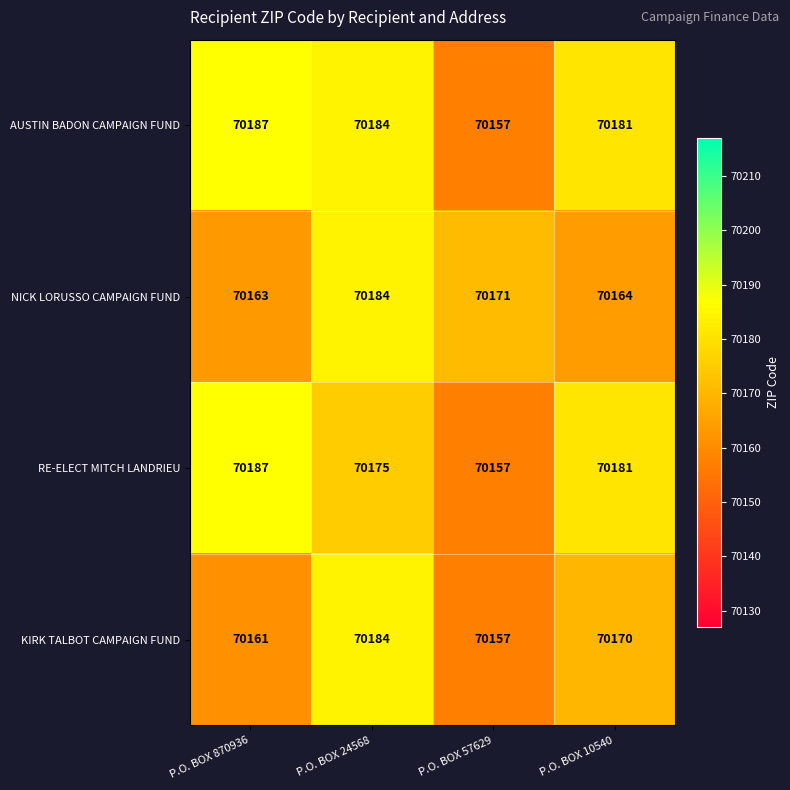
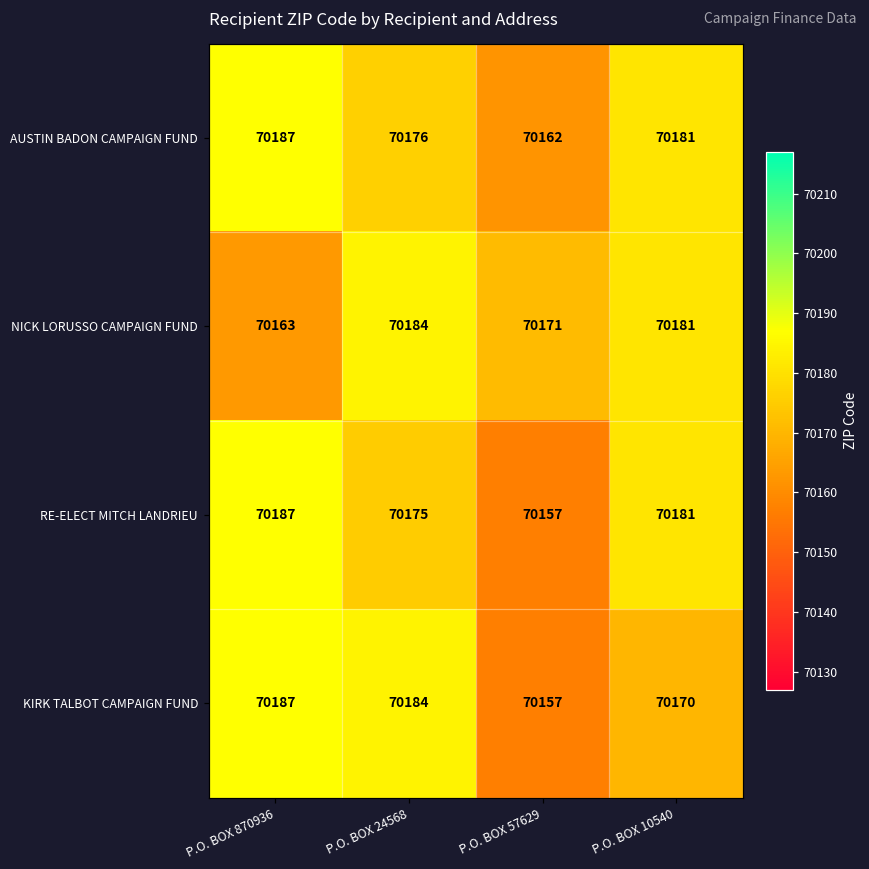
AUSTIN BADON CAMPAIGN FUND, P.O. BOX 24568: 70184 -> 70176
AUSTIN BADON CAMPAIGN FUND, P.O. BOX 57629: 70157 -> 70162
NICK LORUSSO CAMPAIGN FUND, P.O. BOX 10540: 70164 -> 70181
KIRK TALBOT CAMPAIGN FUND, P.O. BOX 870936: 70161 -> 70187
